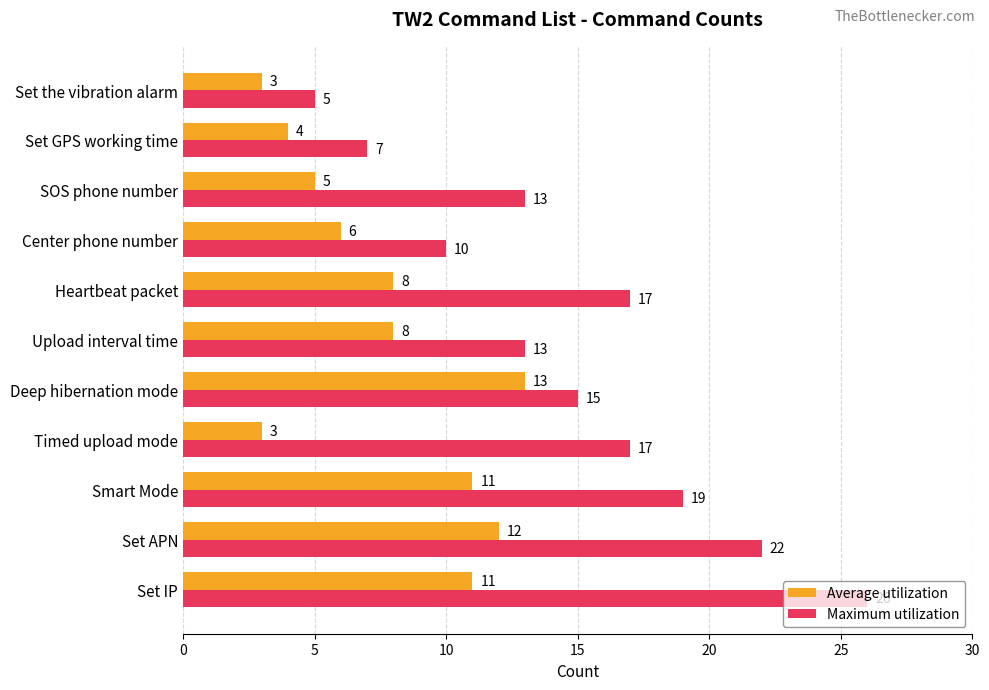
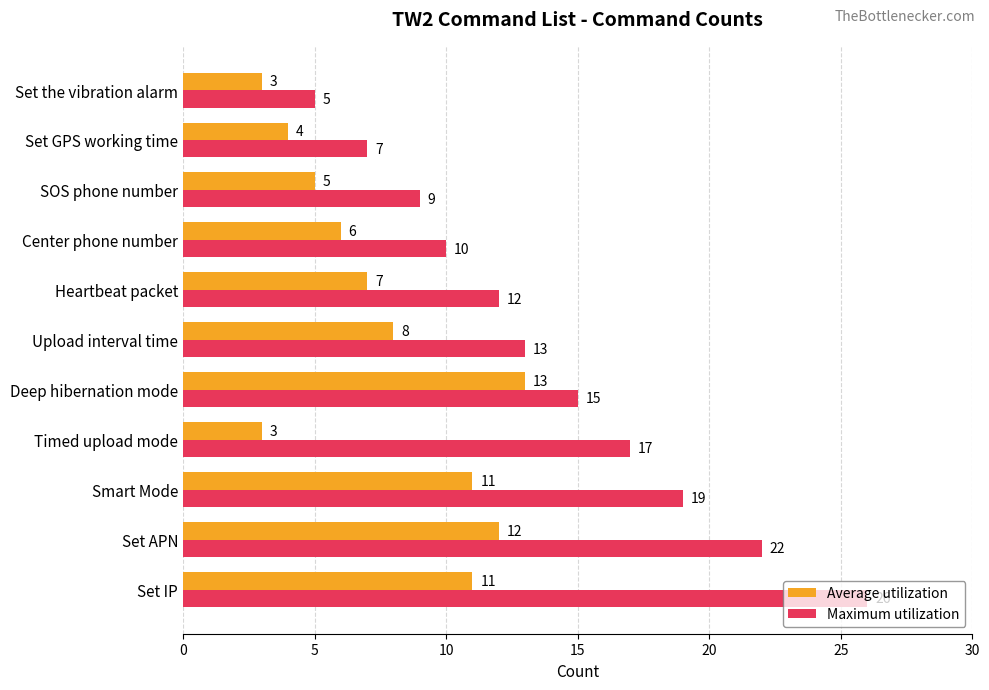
Maximum utilization, SOS phone number: 13 -> 9
Average utilization, Heartbeat packet: 8 -> 7
Maximum utilization, Heartbeat packet: 17 -> 12
